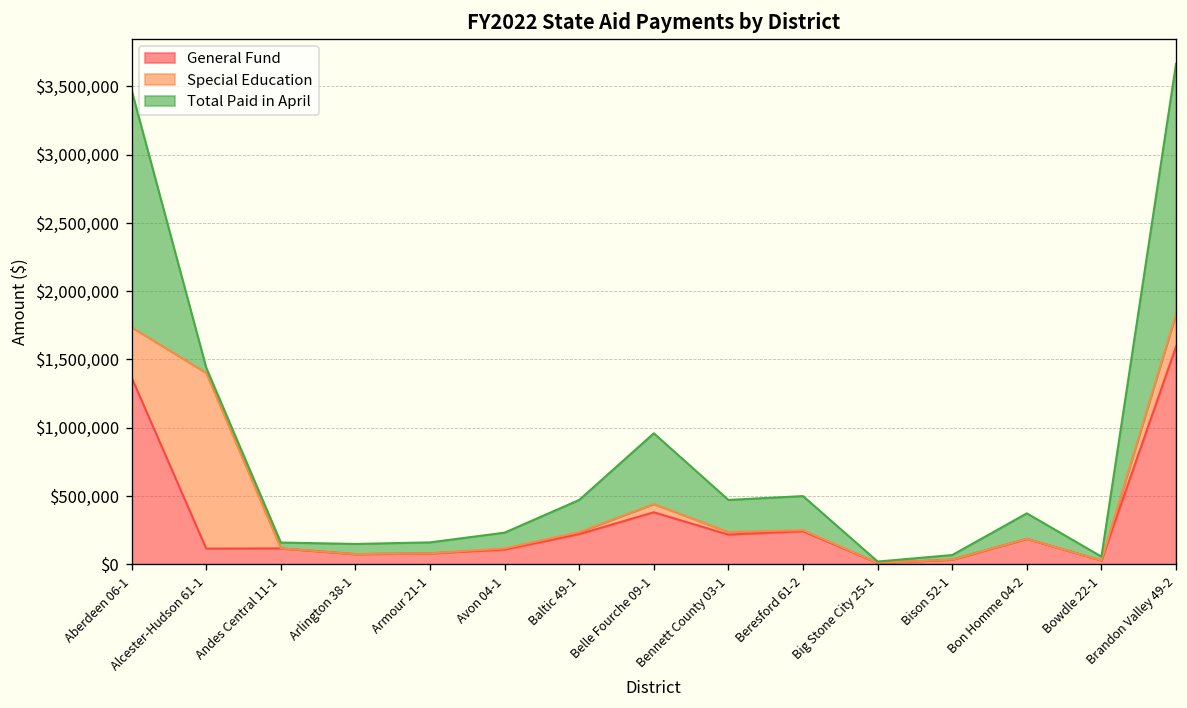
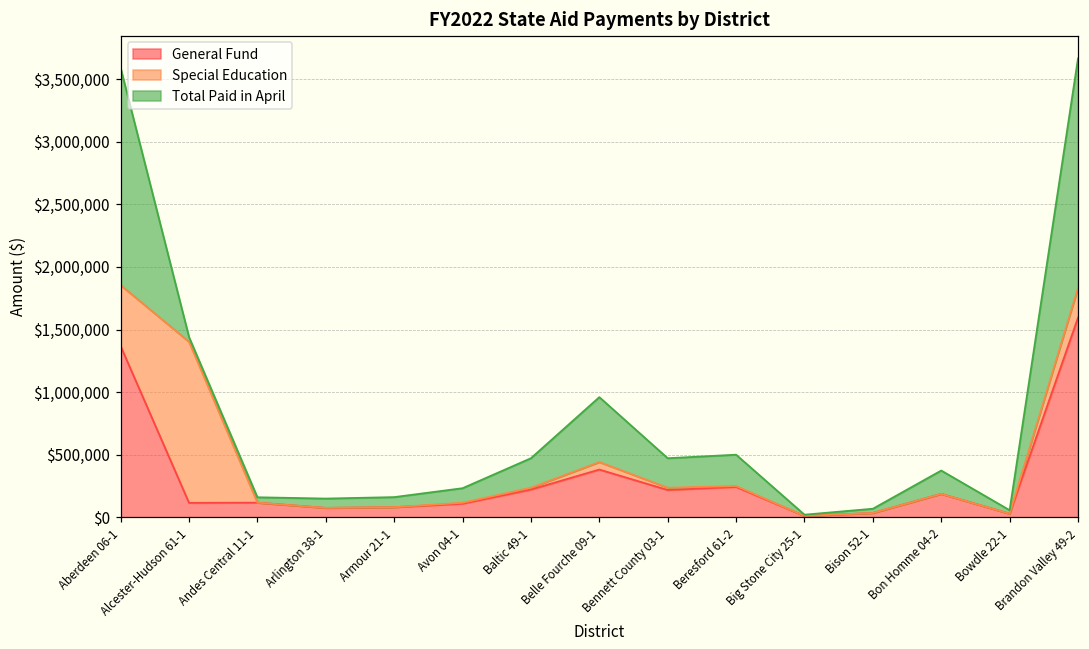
Special Education, Aberdeen 06-1: $370,000 -> $490,000
